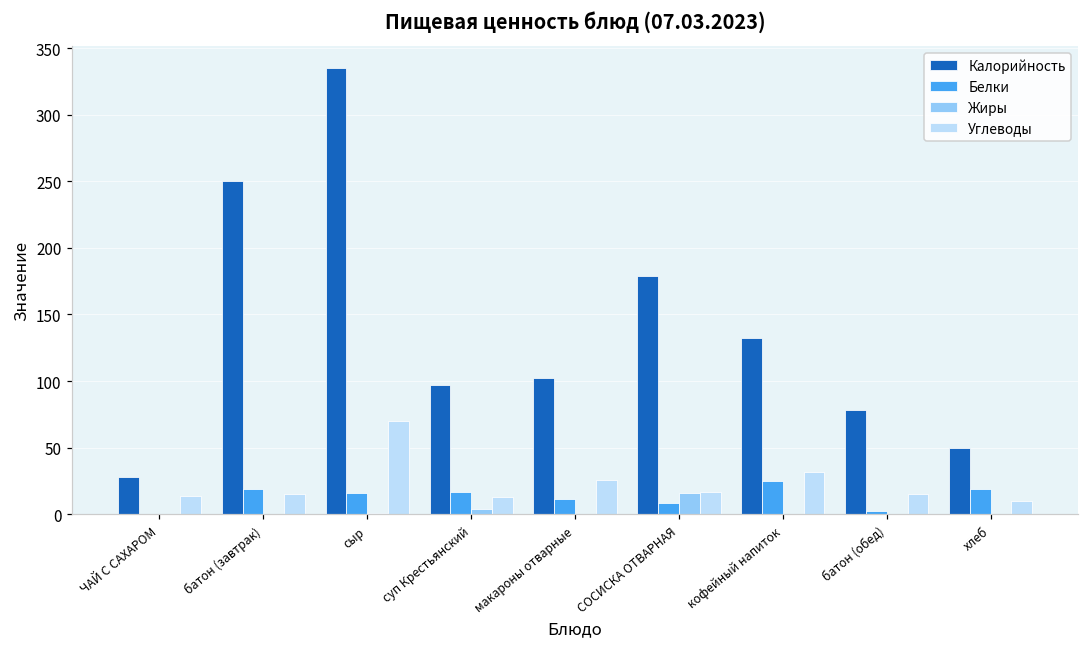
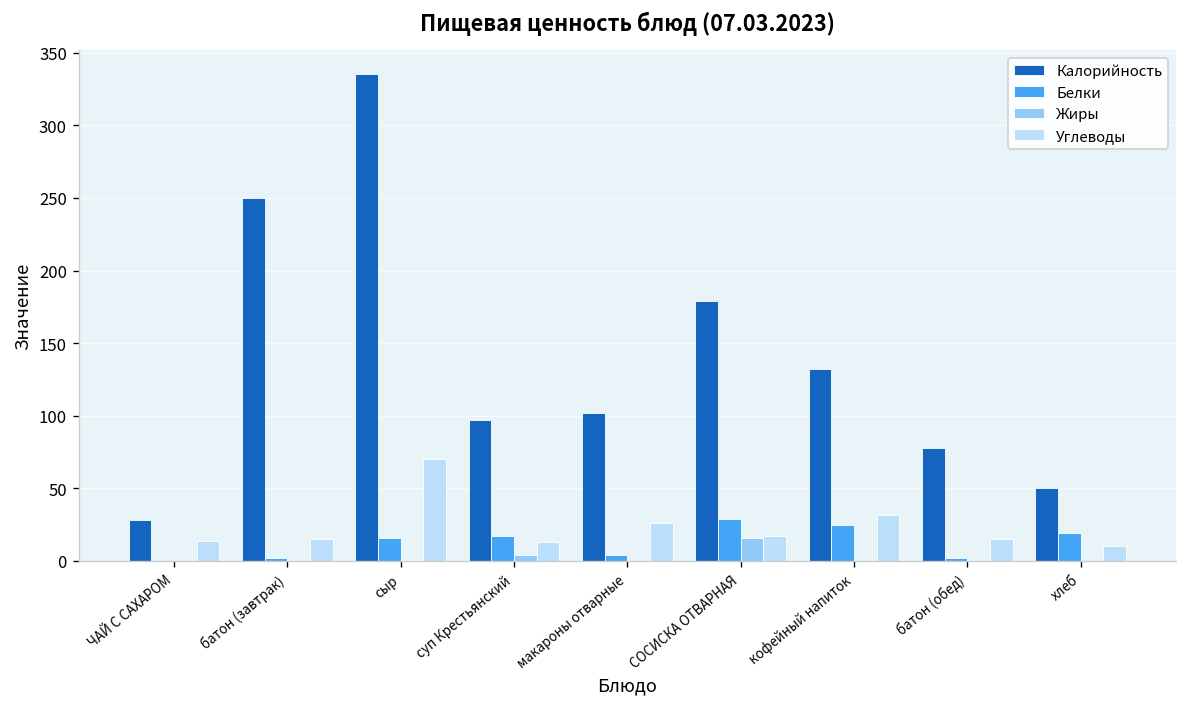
Белки, батон (завтрак): 19 -> 2
Белки, макароны отварные: 11 -> 4
Белки, СОСИСКА ОТВАРНАЯ: 8 -> 29
